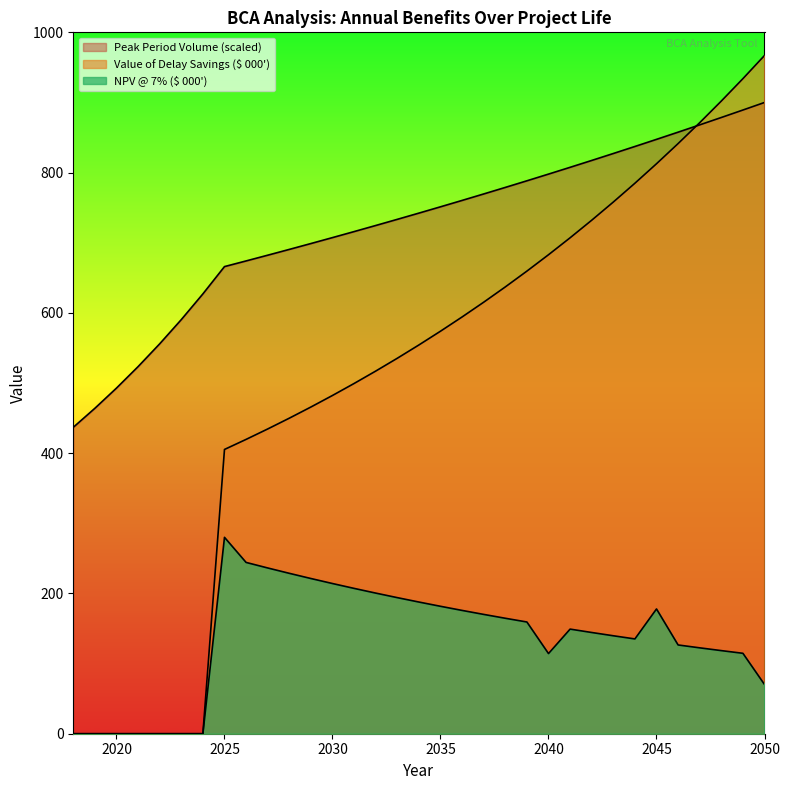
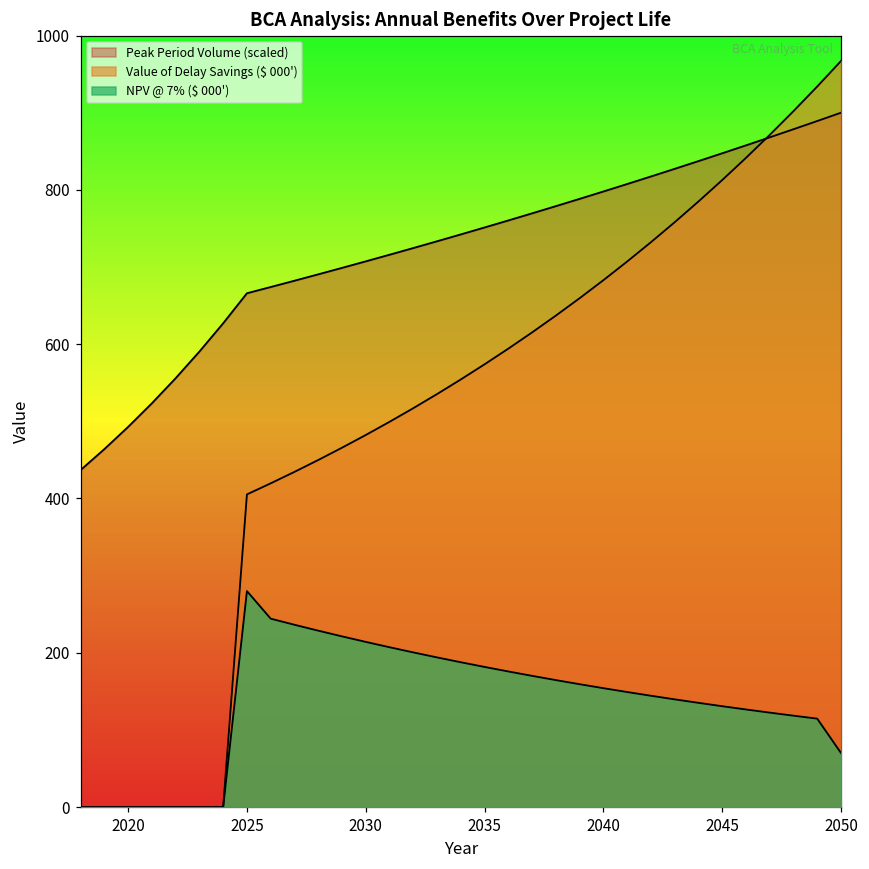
NPV @ 7% ($ 000'), 2040: 110 -> 150
NPV @ 7% ($ 000'), 2045: 180 -> 130
